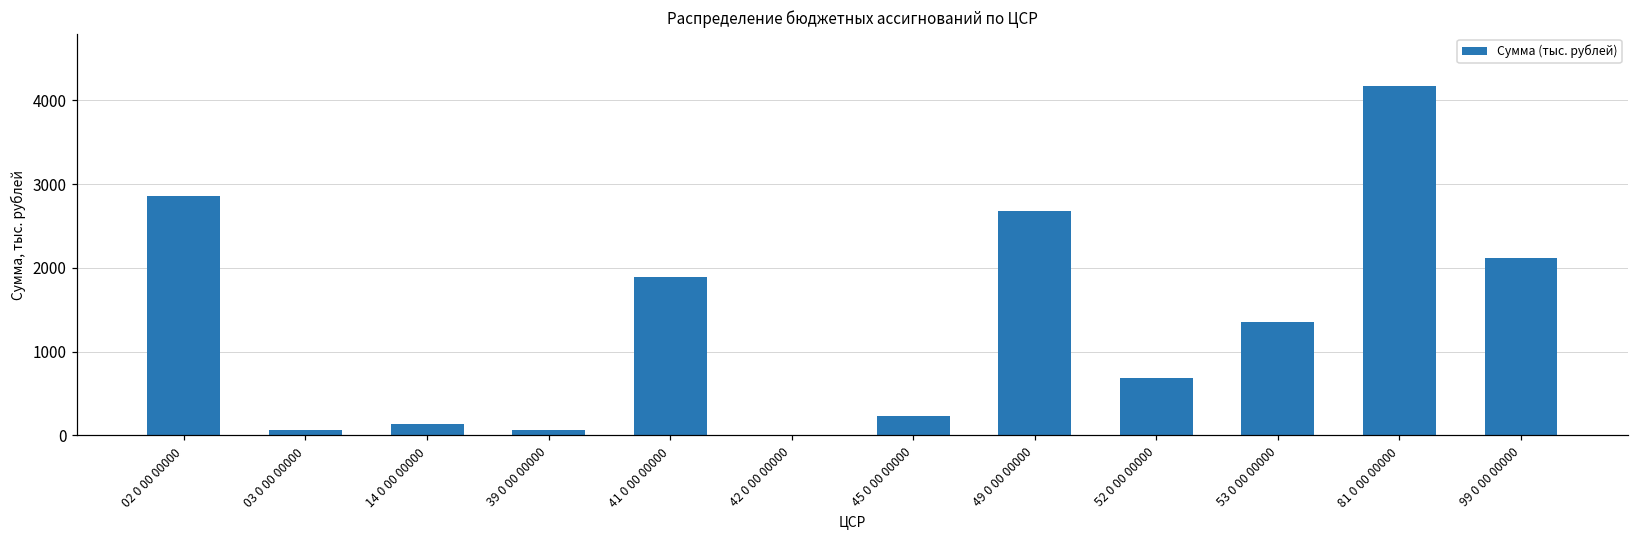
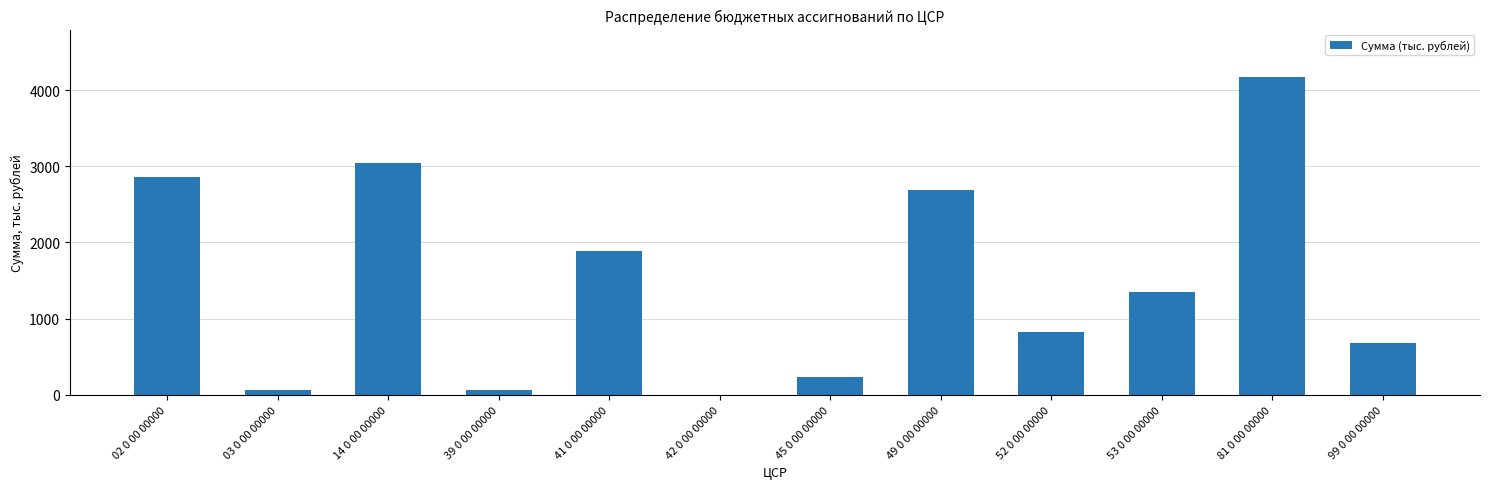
14 0 00 00000: 100 -> 3000
52 0 00 00000: 700 -> 800
99 0 00 00000: 2100 -> 700
